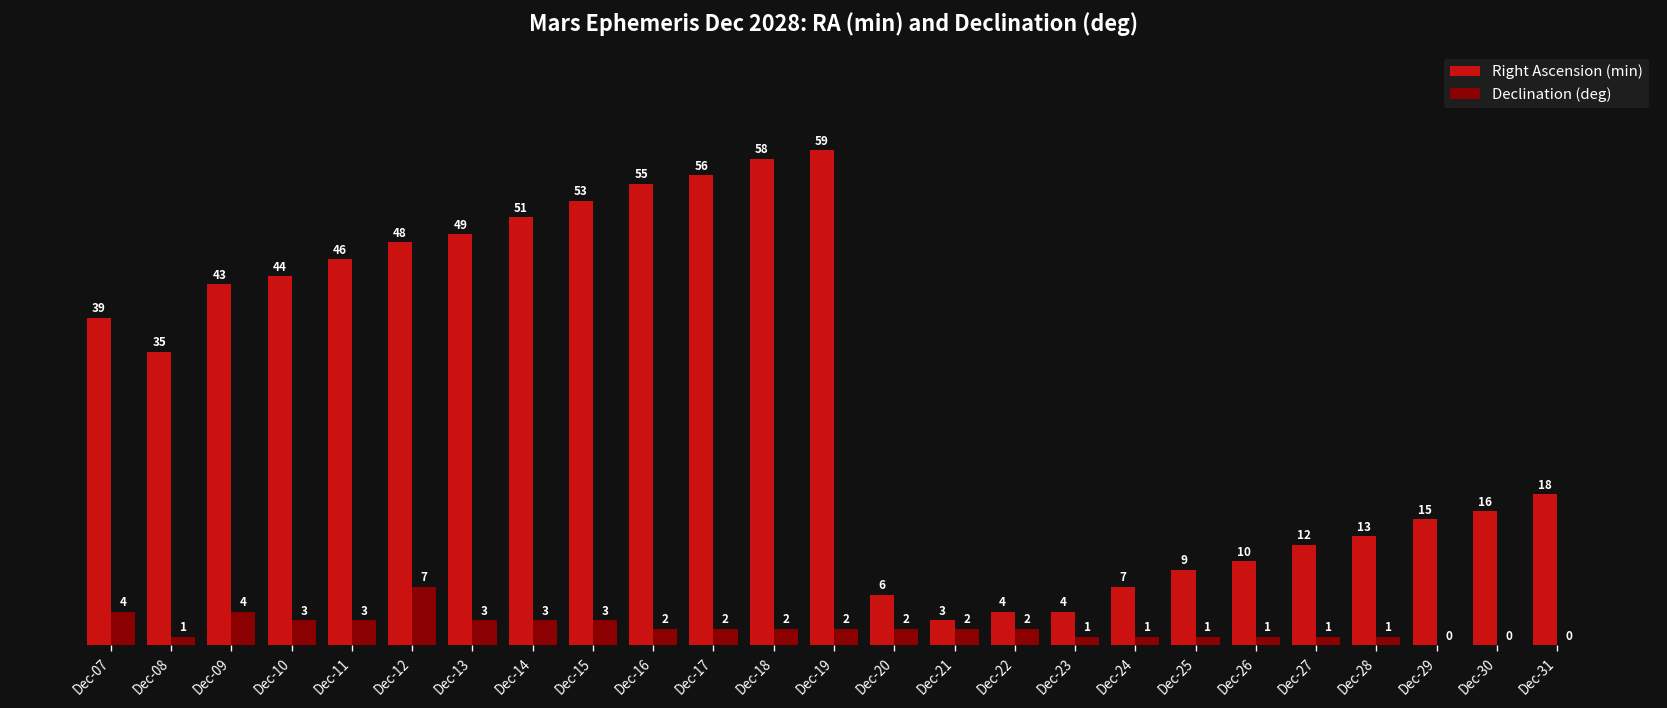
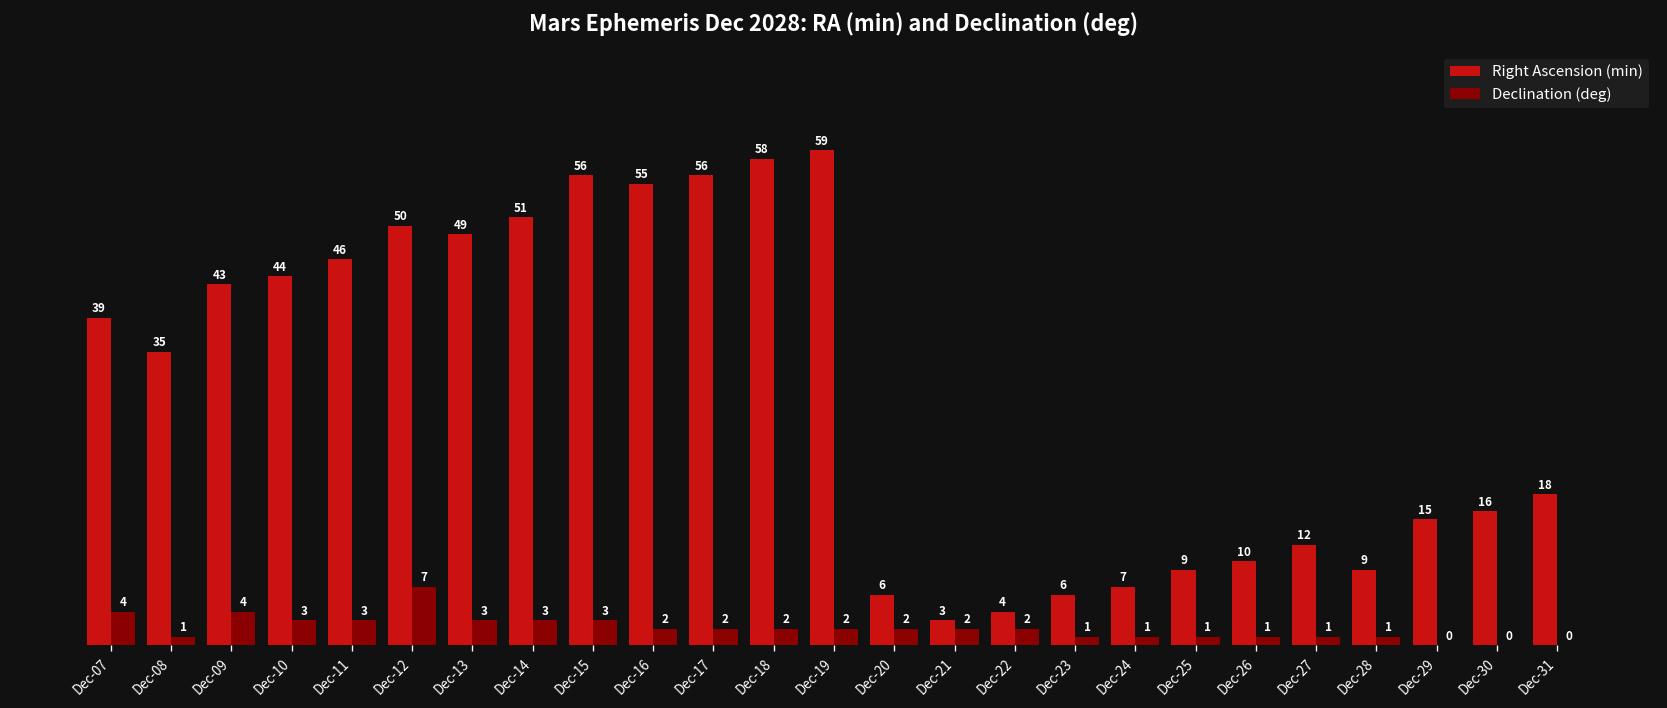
Right Ascension (min), Dec-12: 48 -> 50
Right Ascension (min), Dec-15: 53 -> 56
Right Ascension (min), Dec-23: 4 -> 6
Right Ascension (min), Dec-28: 13 -> 9
